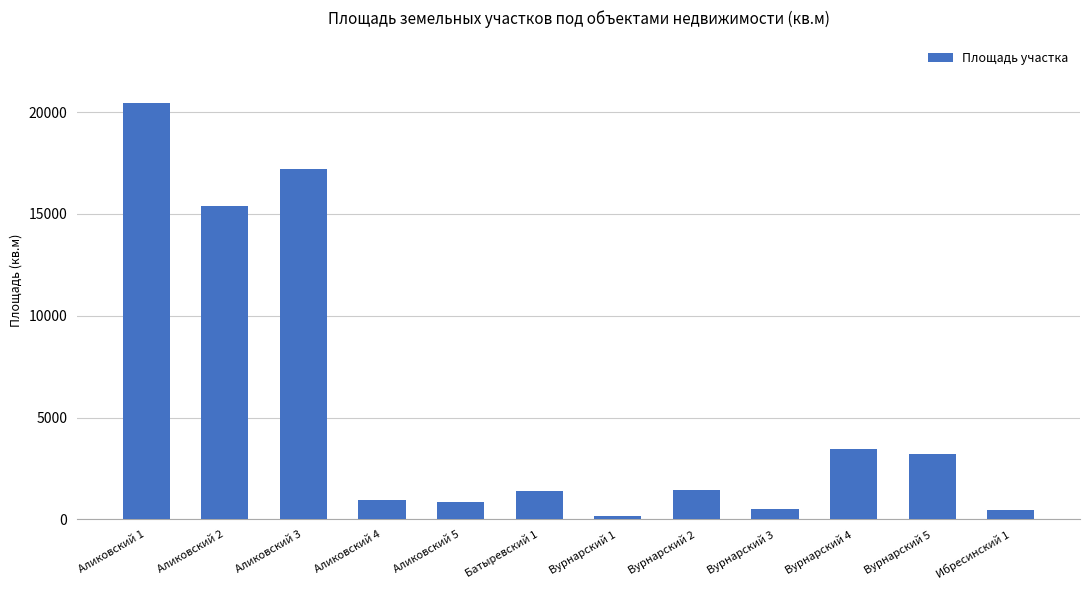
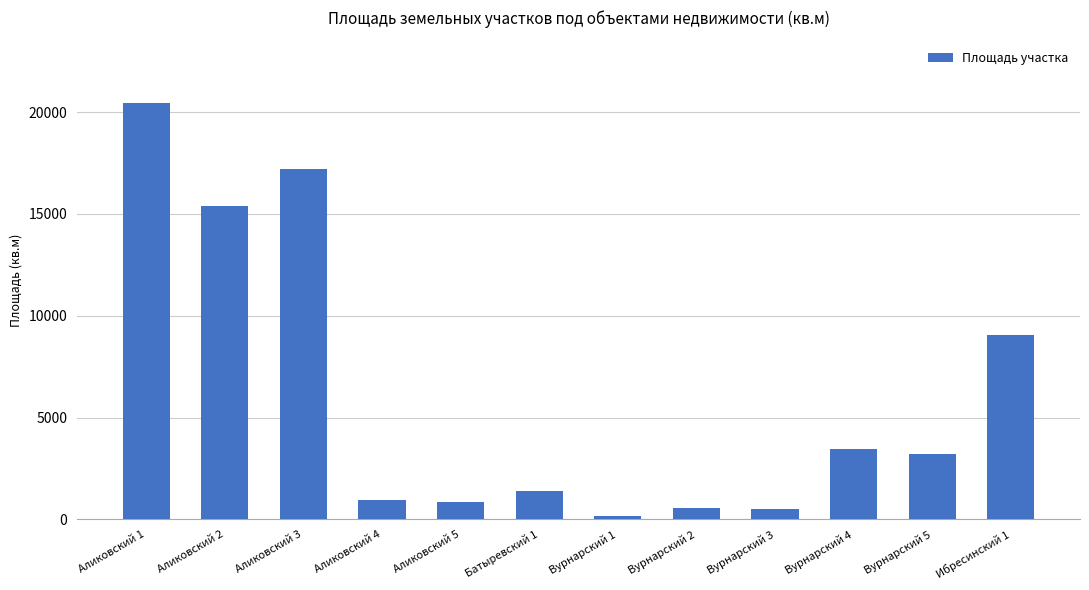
Вурнарский 2: 1400 -> 600
Ибресинский 1: 500 -> 9000
